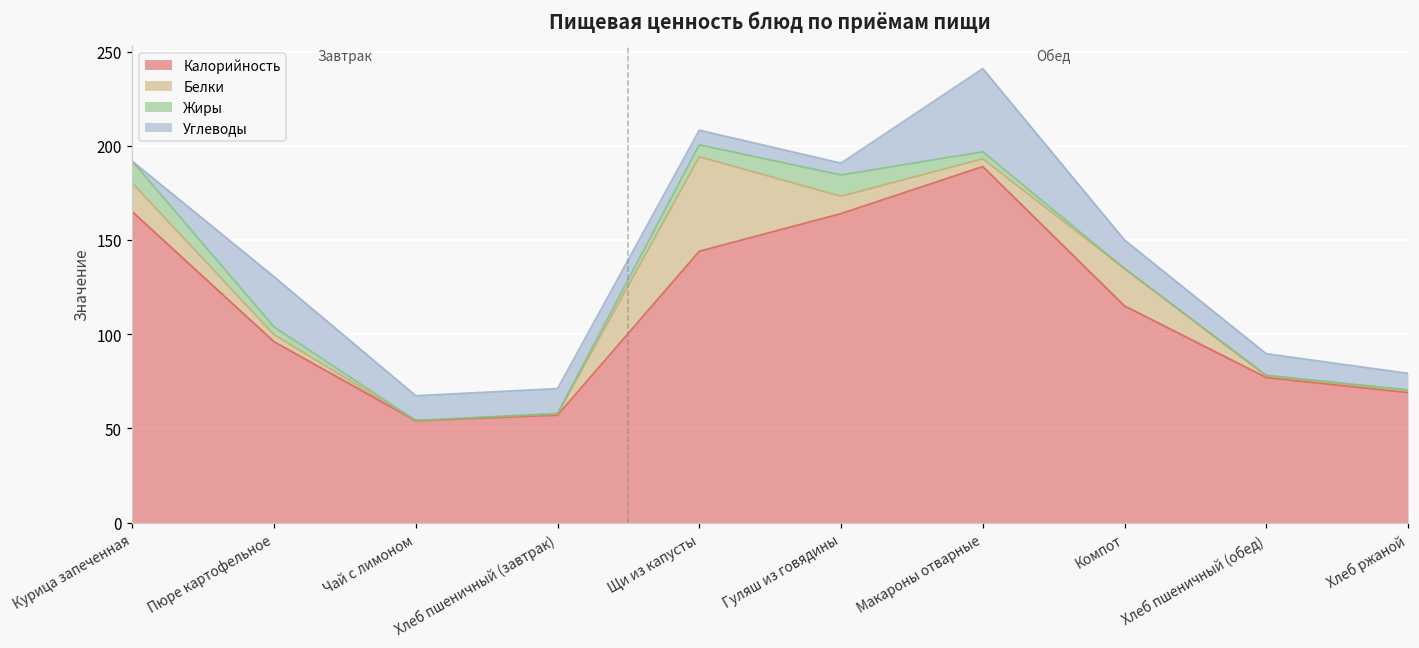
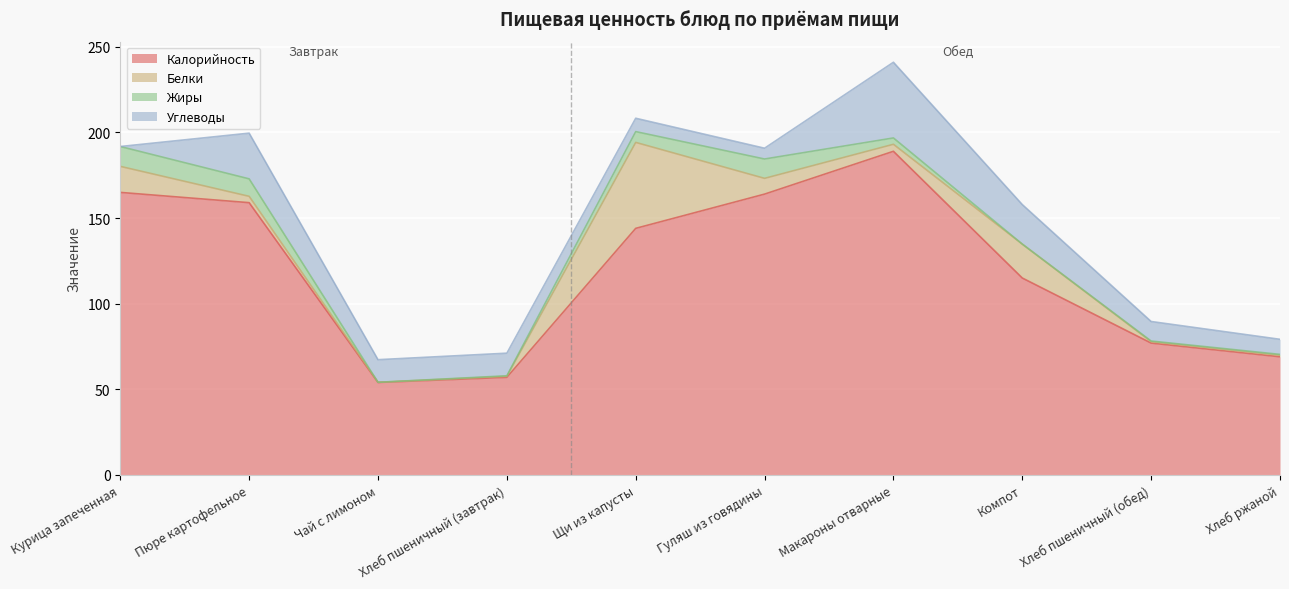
Калорийность, Пюре картофельное: 96 -> 159
Жиры, Пюре картофельное: 4 -> 10
Углеводы, Компот: 15 -> 23
